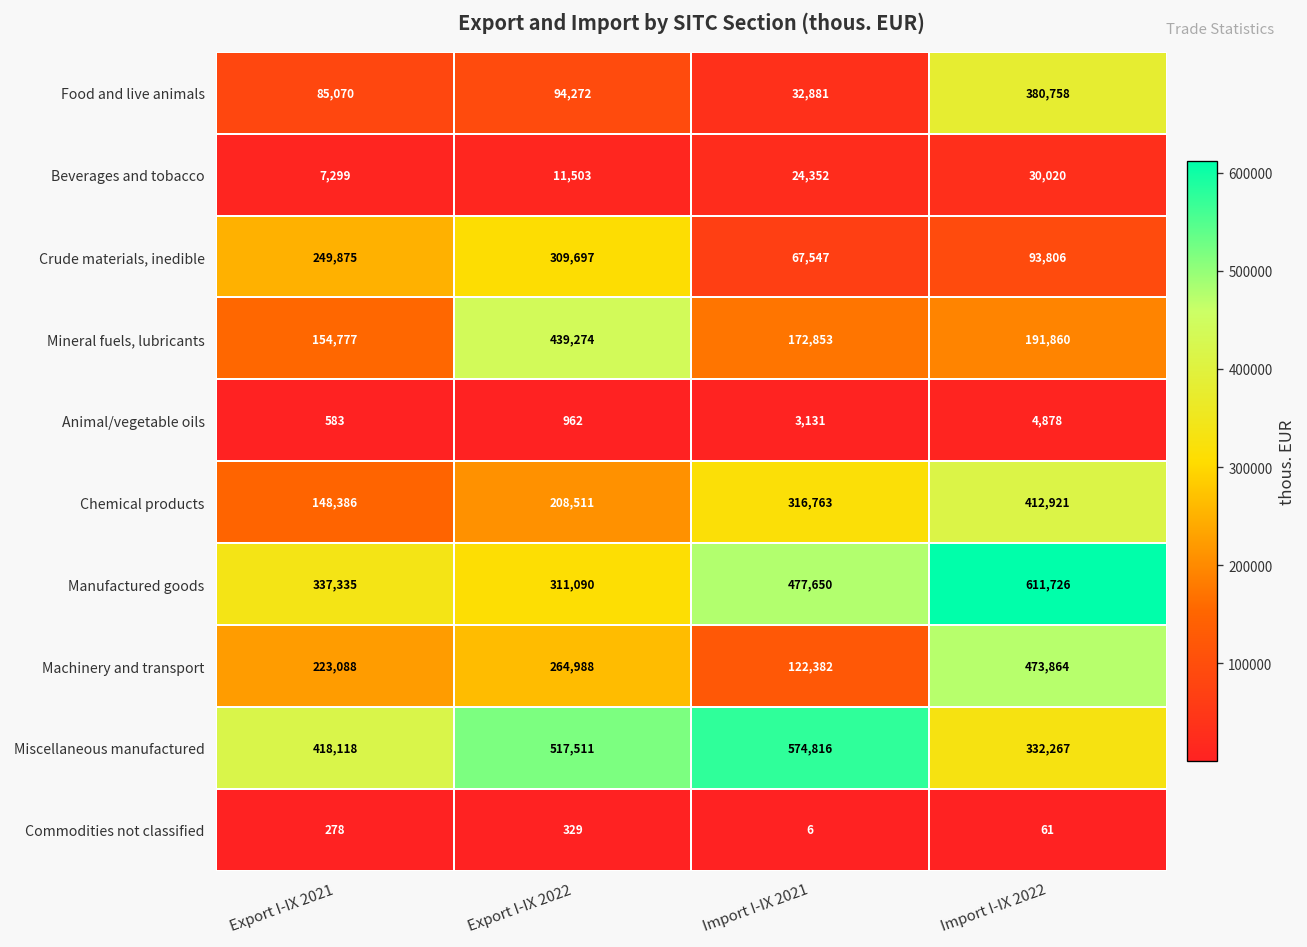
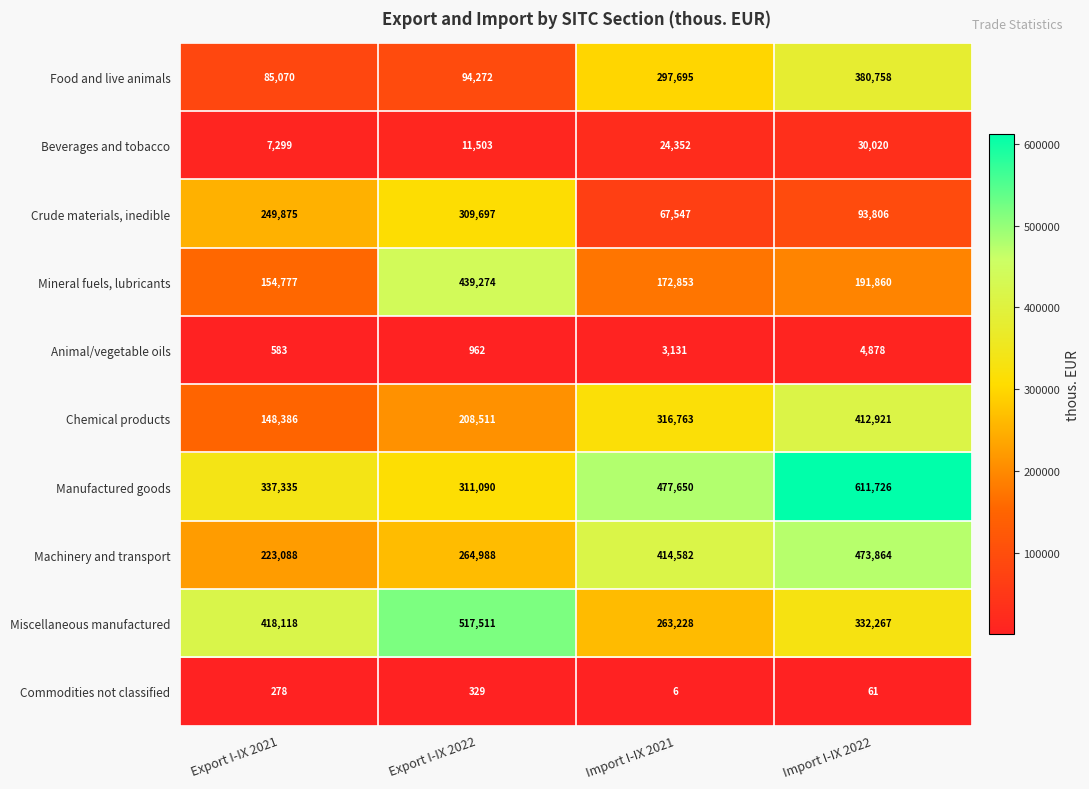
Food and live animals, Import I-IX 2021: 32,881 -> 297,695
Machinery and transport, Import I-IX 2021: 122,382 -> 414,582
Miscellaneous manufactured, Import I-IX 2021: 574,816 -> 263,228
